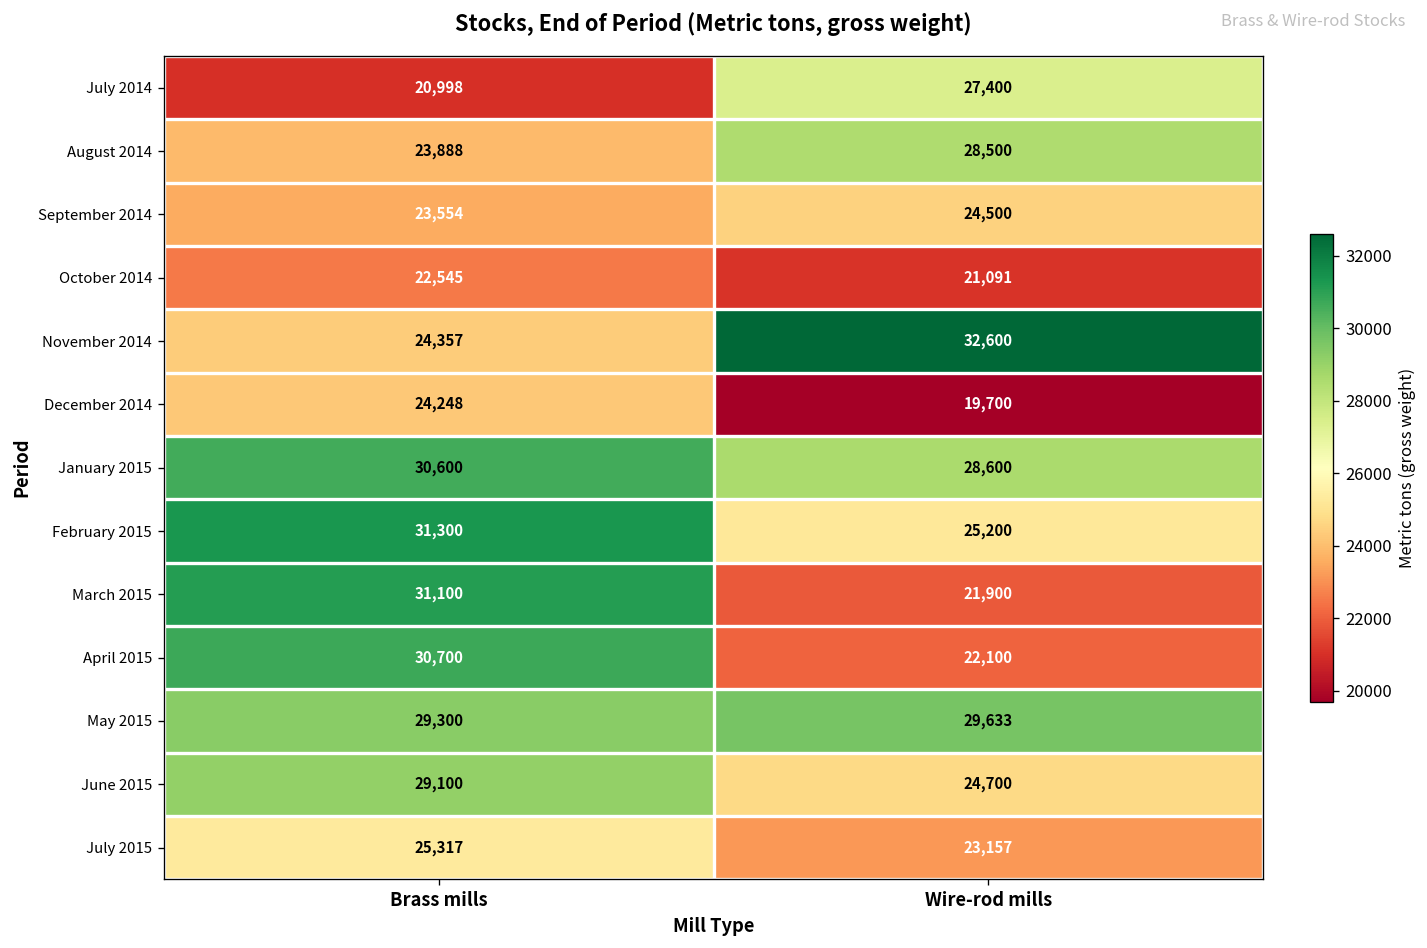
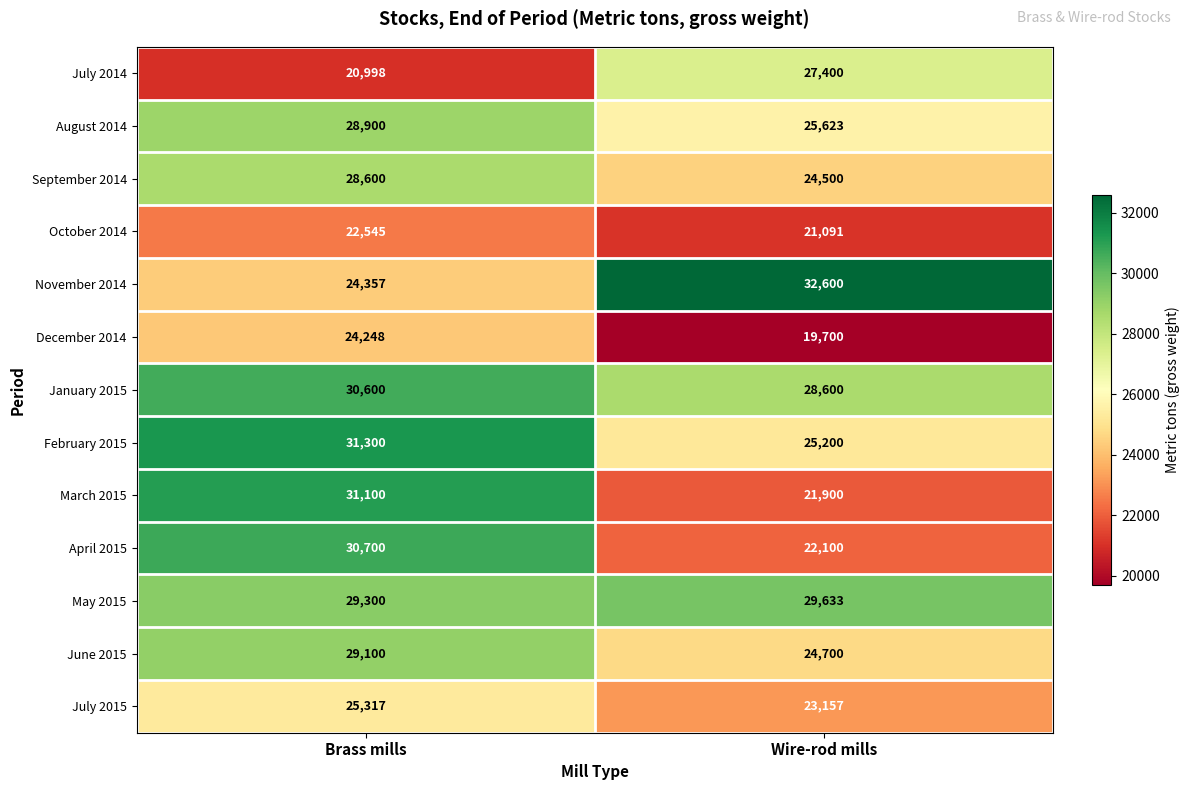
August 2014, Brass mills: 23,888 -> 28,900
August 2014, Wire-rod mills: 28,500 -> 25,623
September 2014, Brass mills: 23,554 -> 28,600
